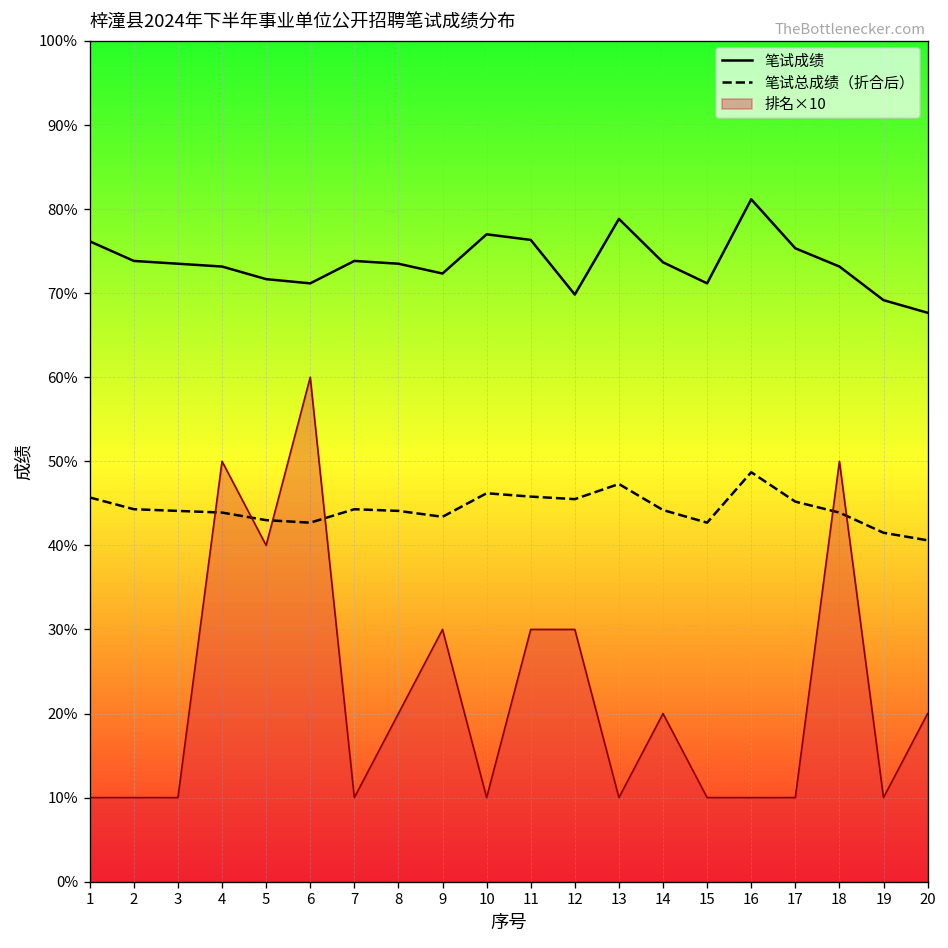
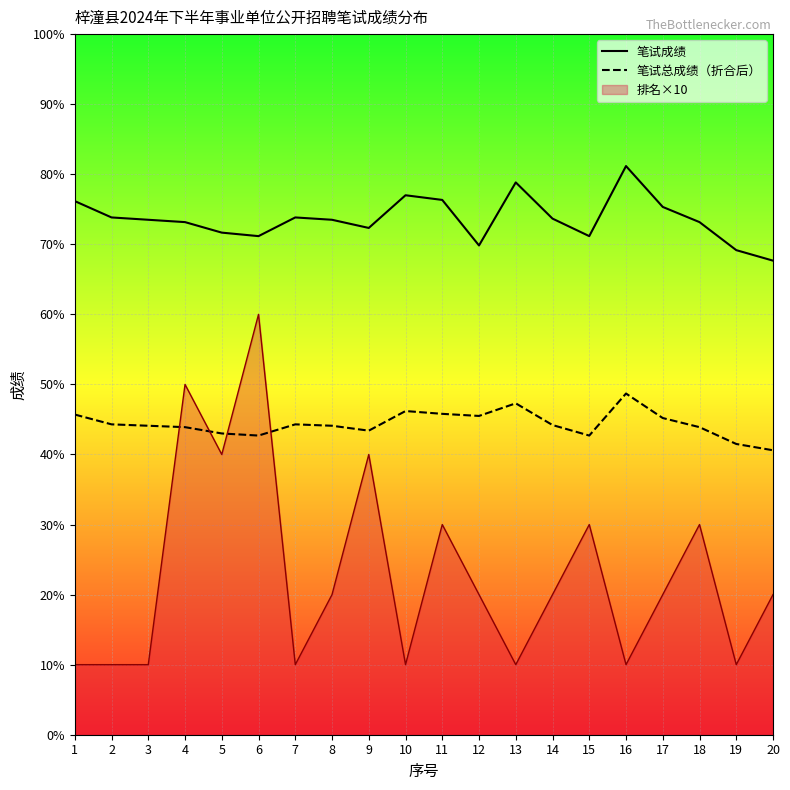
排名×10, 9: 30% -> 40%
排名×10, 12: 30% -> 20%
排名×10, 15: 10% -> 30%
排名×10, 17: 10% -> 20%
排名×10, 18: 50% -> 30%
